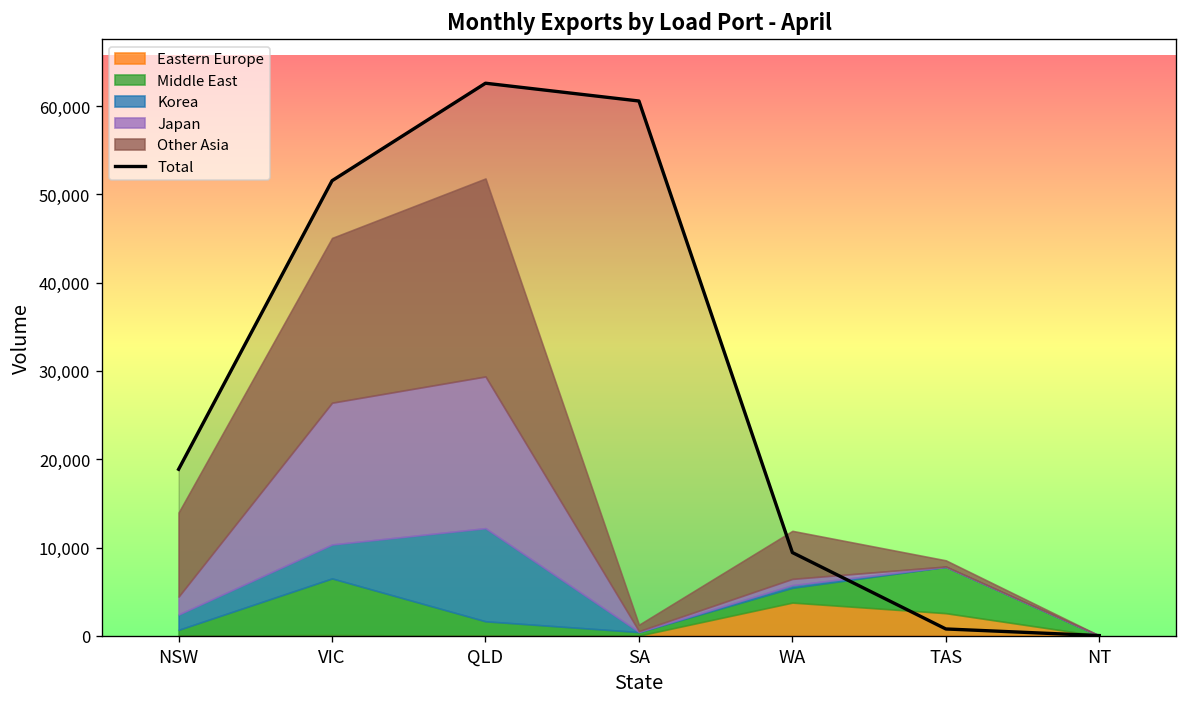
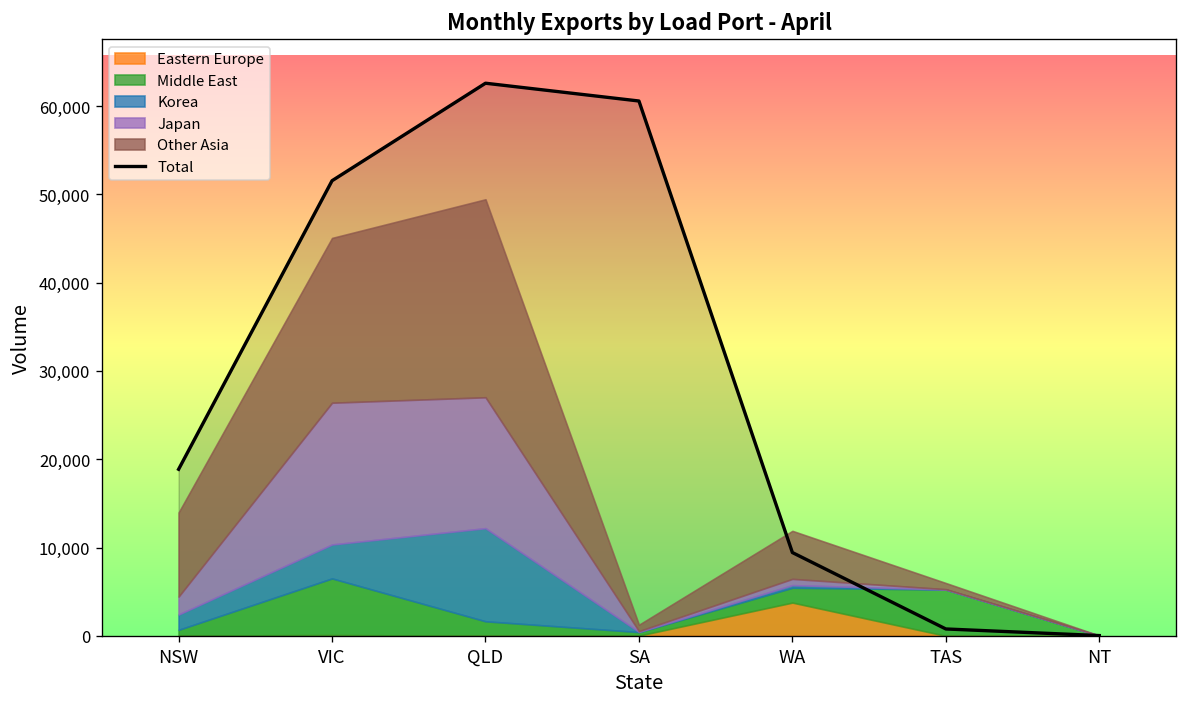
Japan, QLD: 17,000 -> 15,000
Eastern Europe, TAS: 3,000 -> 0
